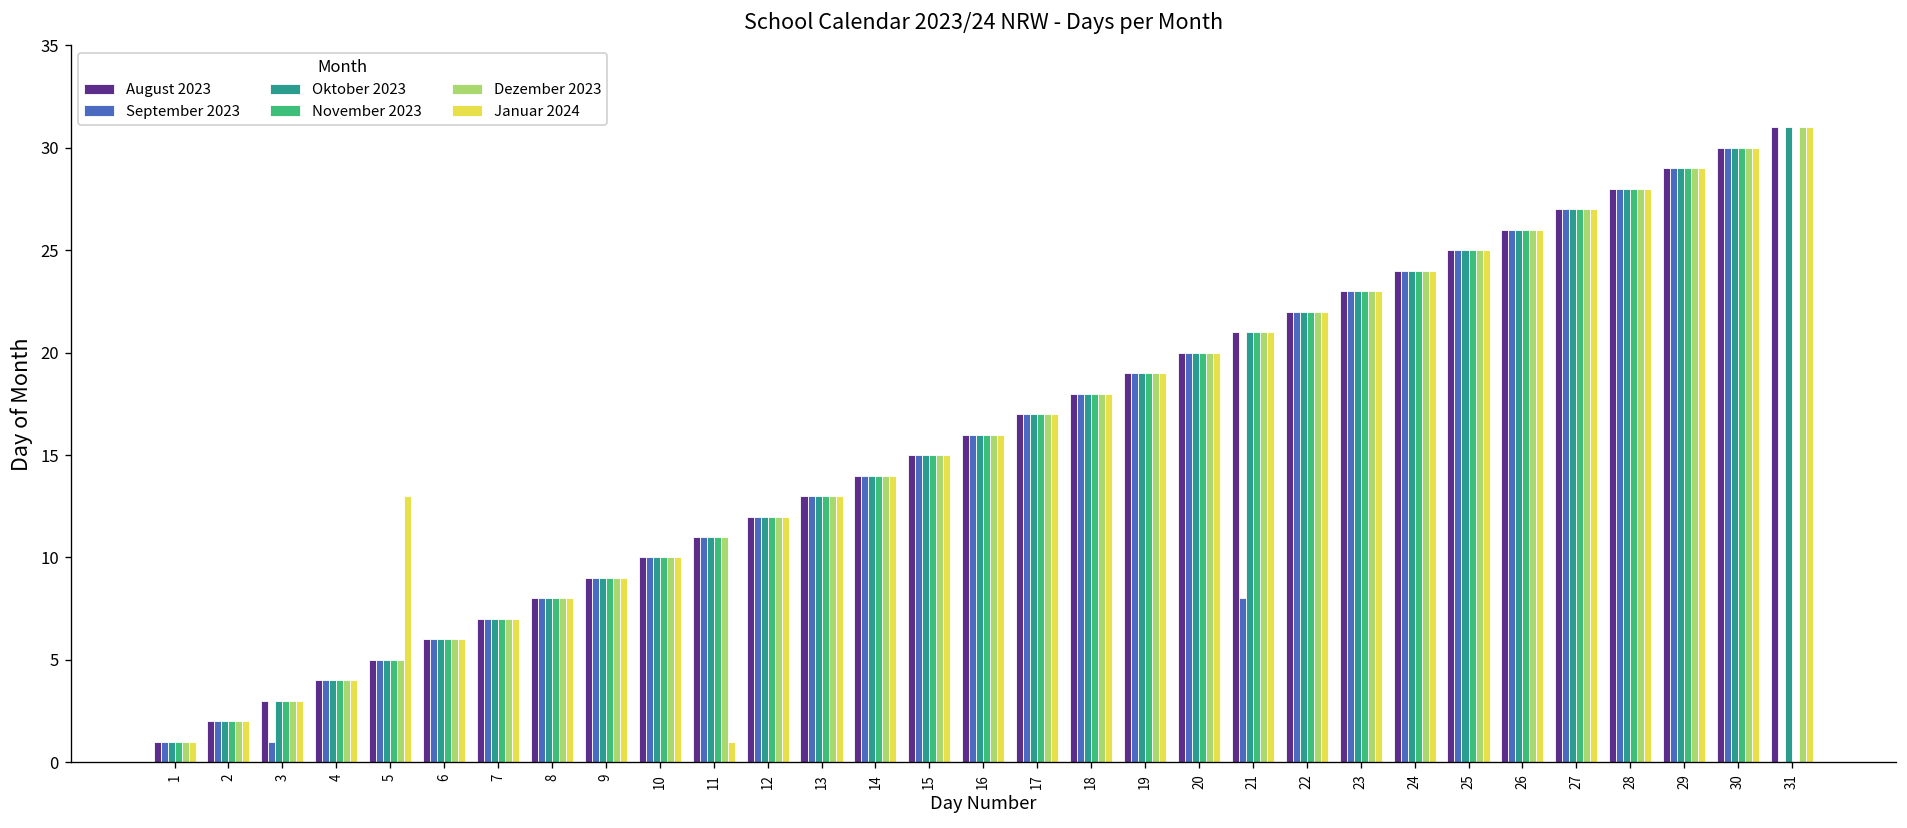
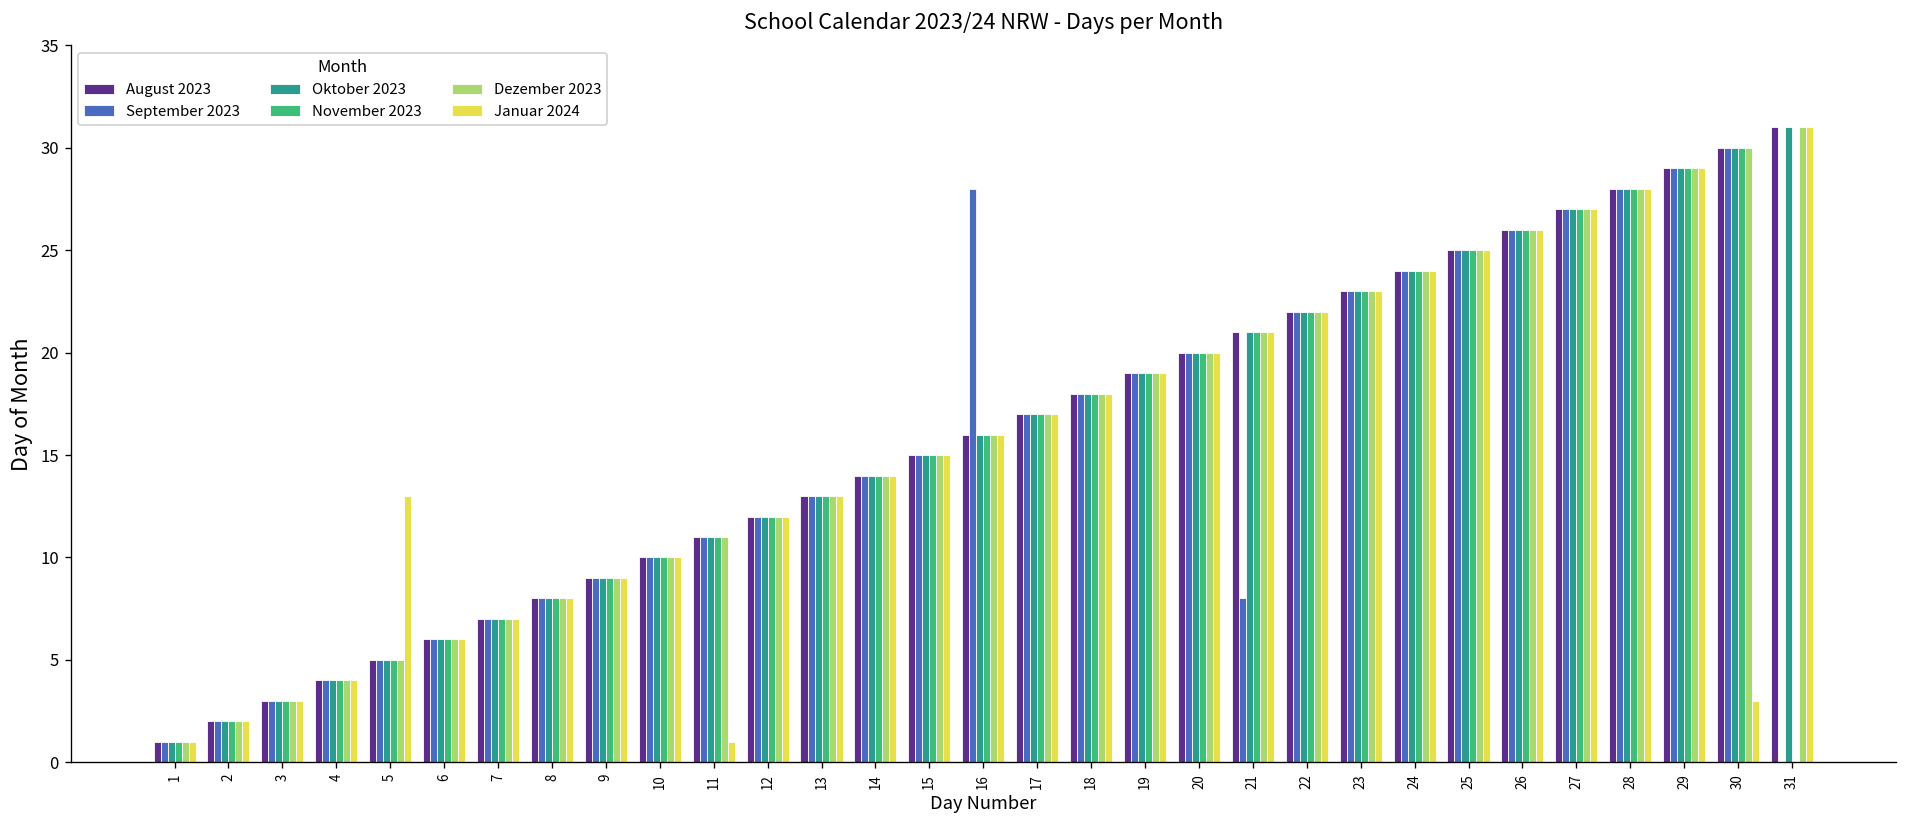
September 2023, 3: 1 -> 3
September 2023, 16: 16 -> 28
Januar 2024, 30: 30 -> 3
